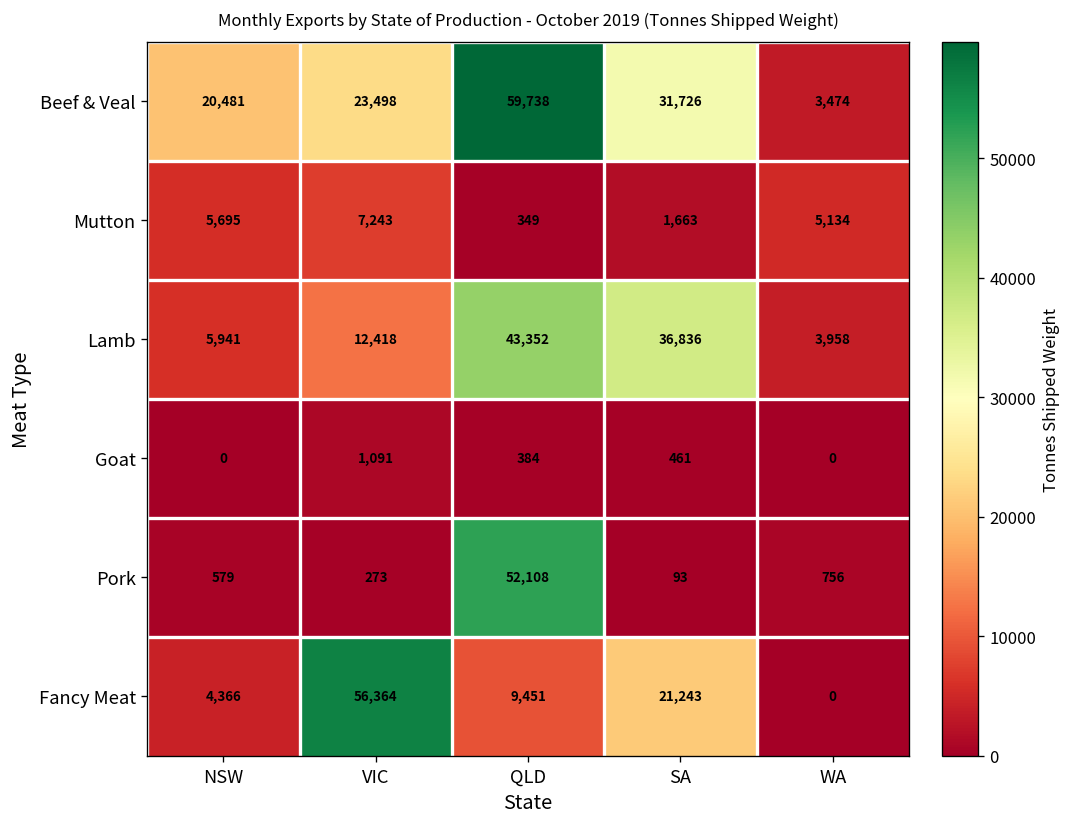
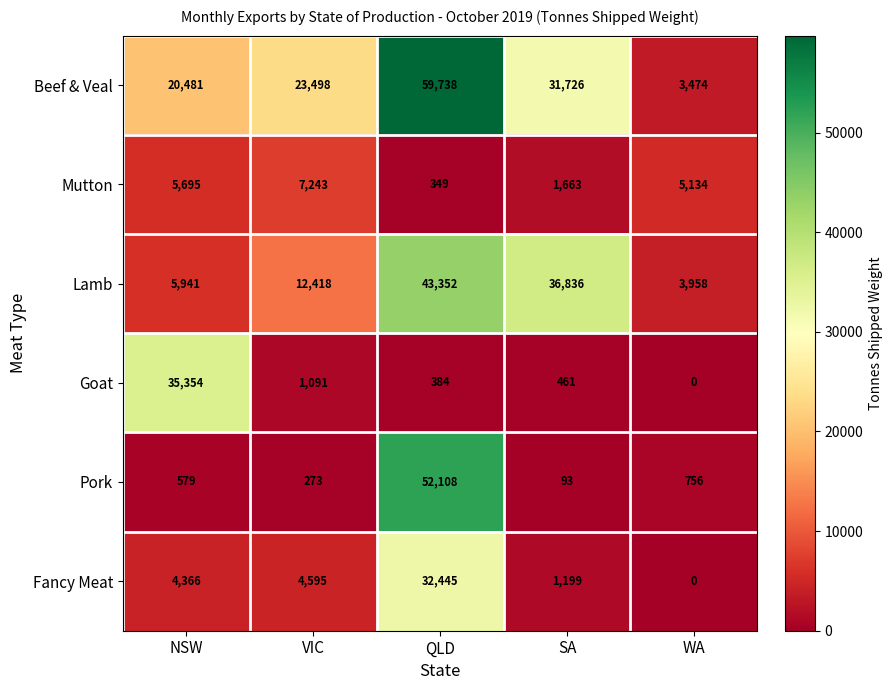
Goat, NSW: 0 -> 35,354
Fancy Meat, VIC: 56,364 -> 4,595
Fancy Meat, QLD: 9,451 -> 32,445
Fancy Meat, SA: 21,243 -> 1,199
